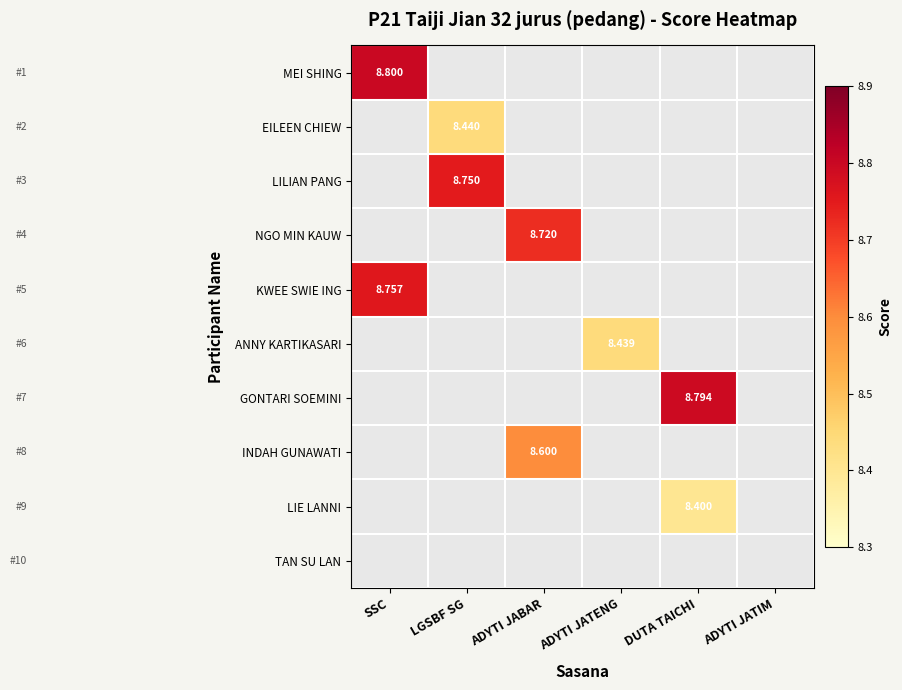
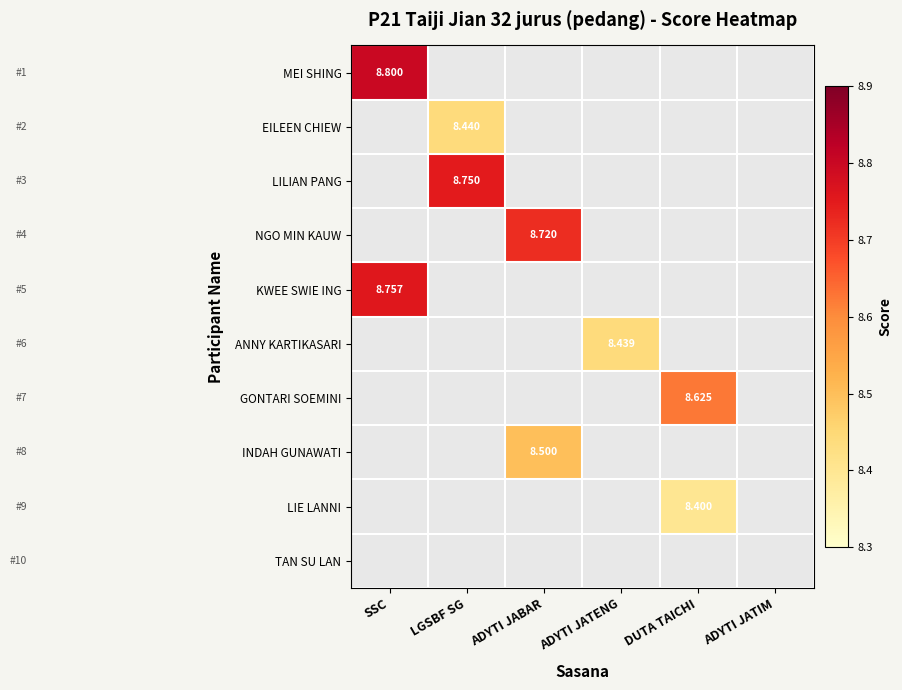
GONTARI SOEMINI, DUTA TAICHI: 8.794 -> 8.625
INDAH GUNAWATI, ADYTI JABAR: 8.600 -> 8.500
